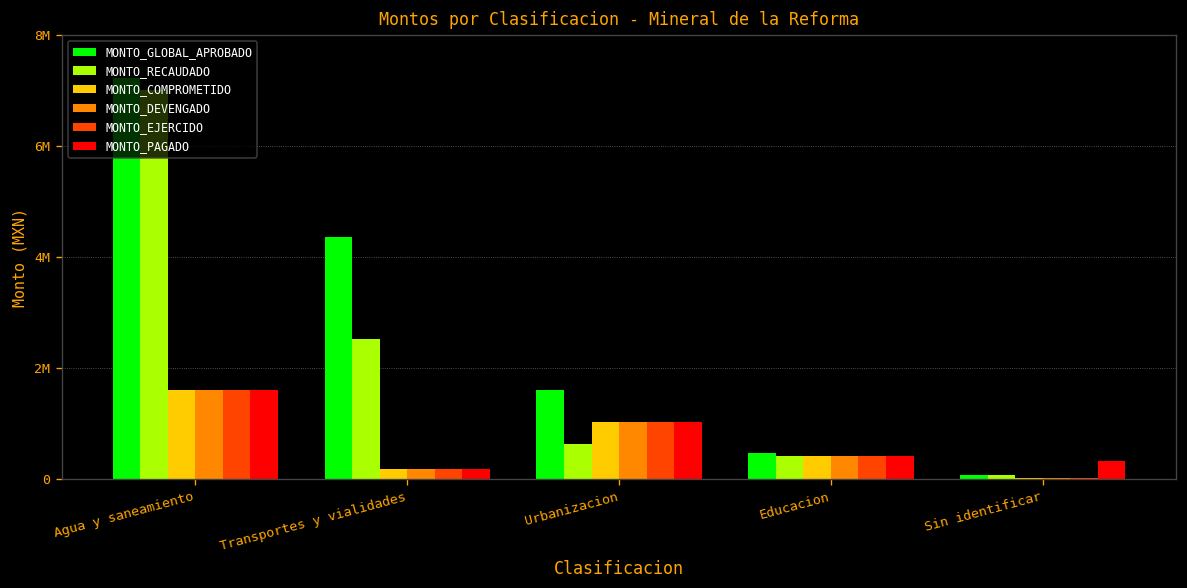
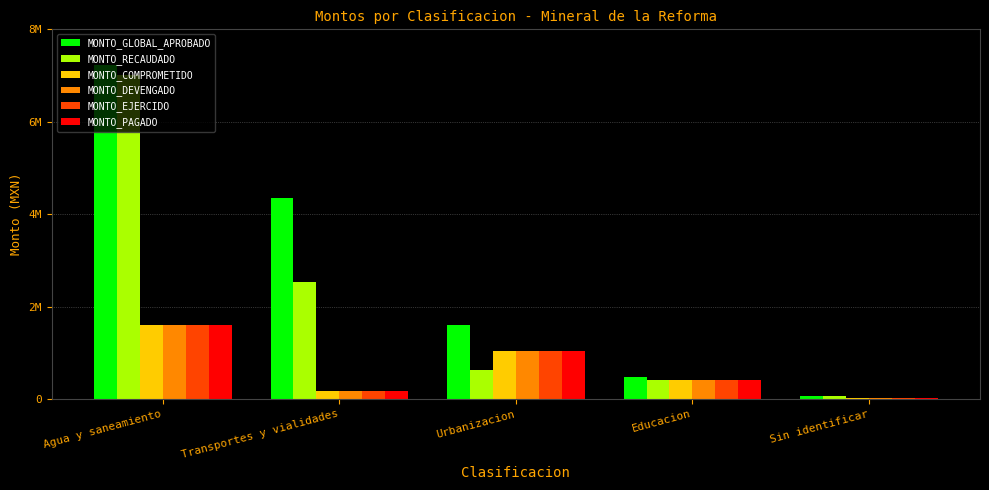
MONTO_PAGADO, Sin identificar: 300000 -> 0
